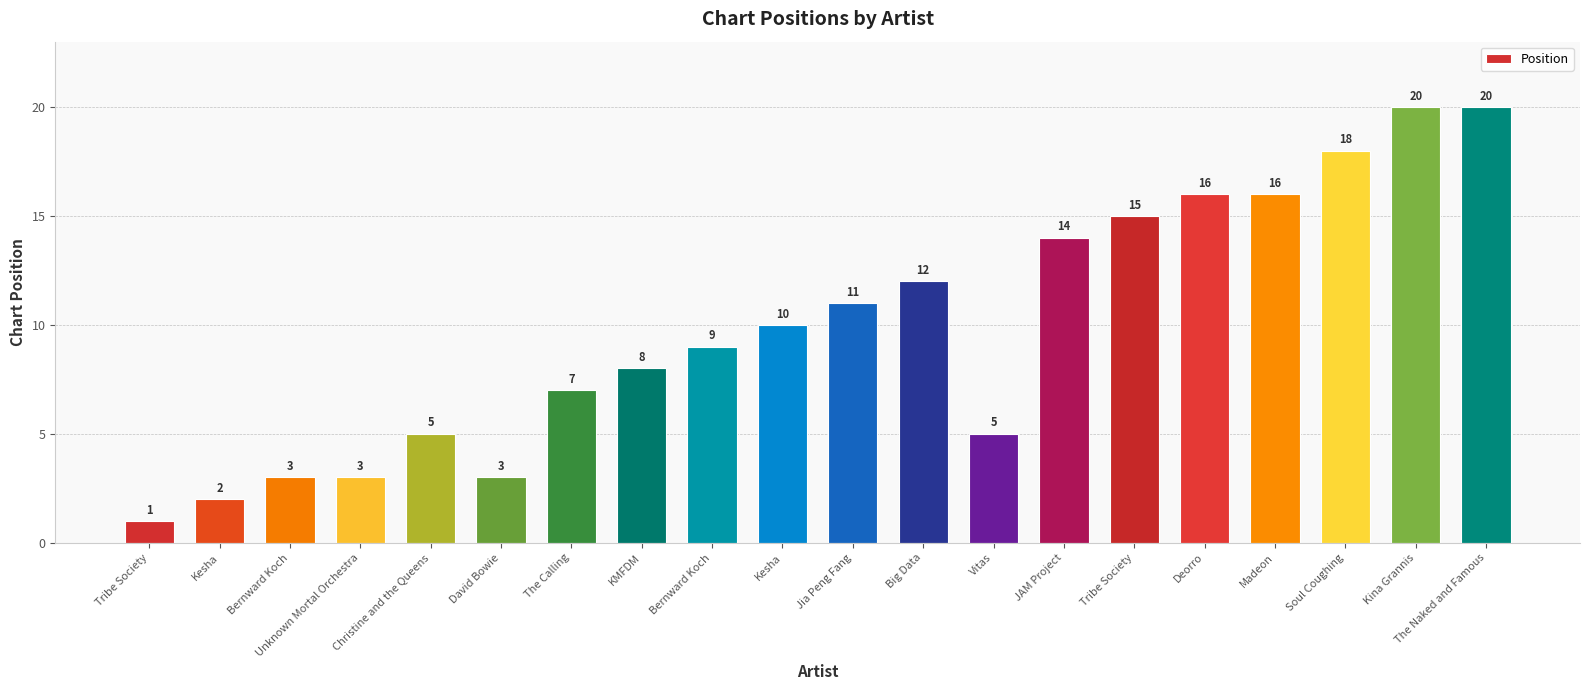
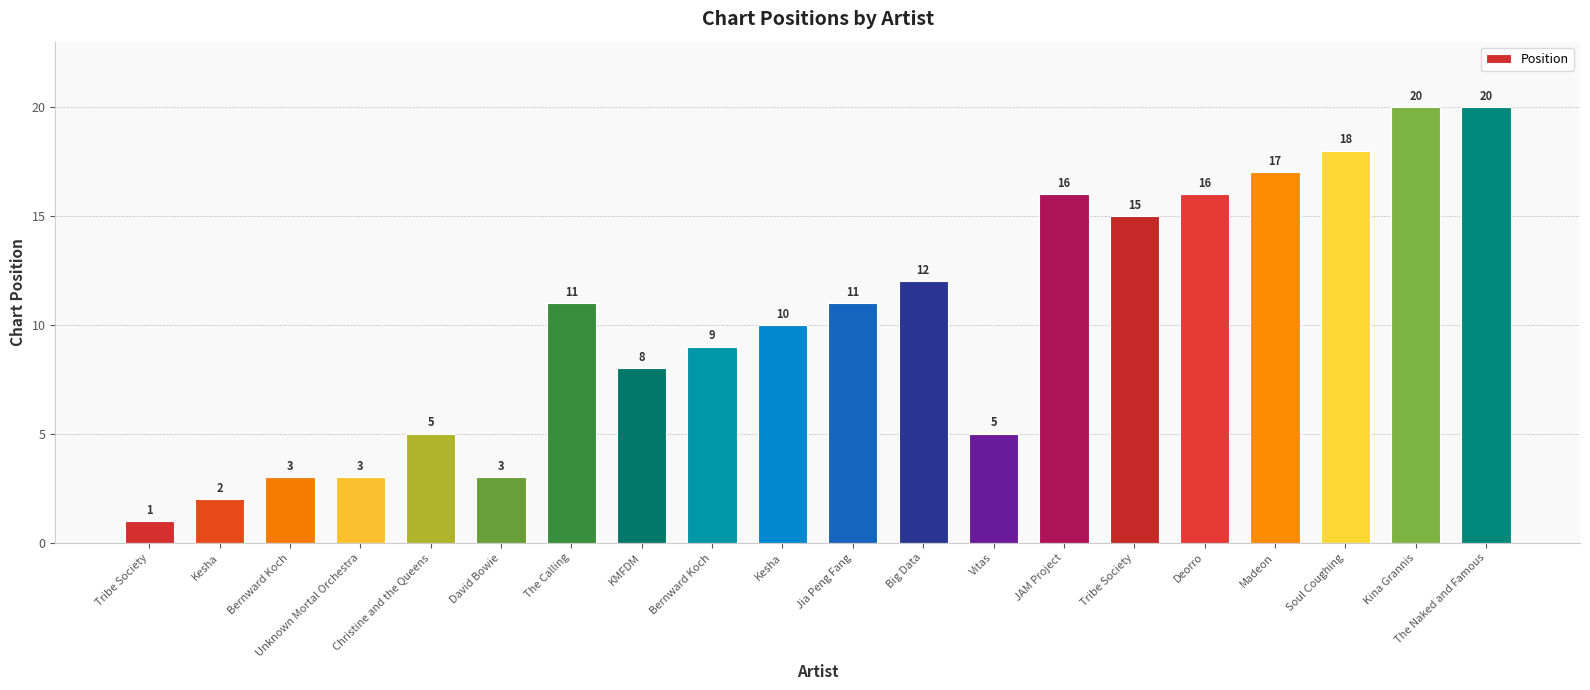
The Calling: 7 -> 11
JAM Project: 14 -> 16
Madeon: 16 -> 17
